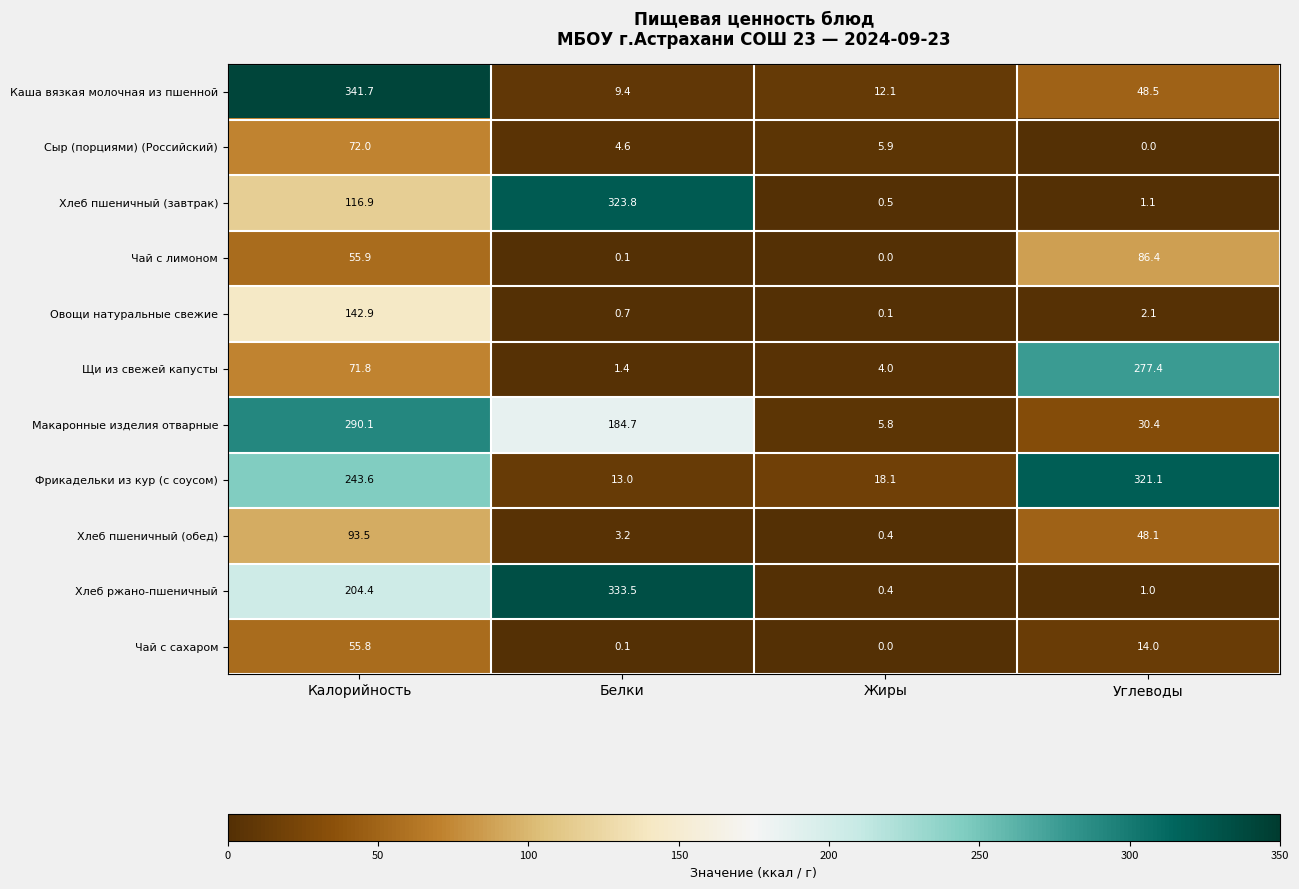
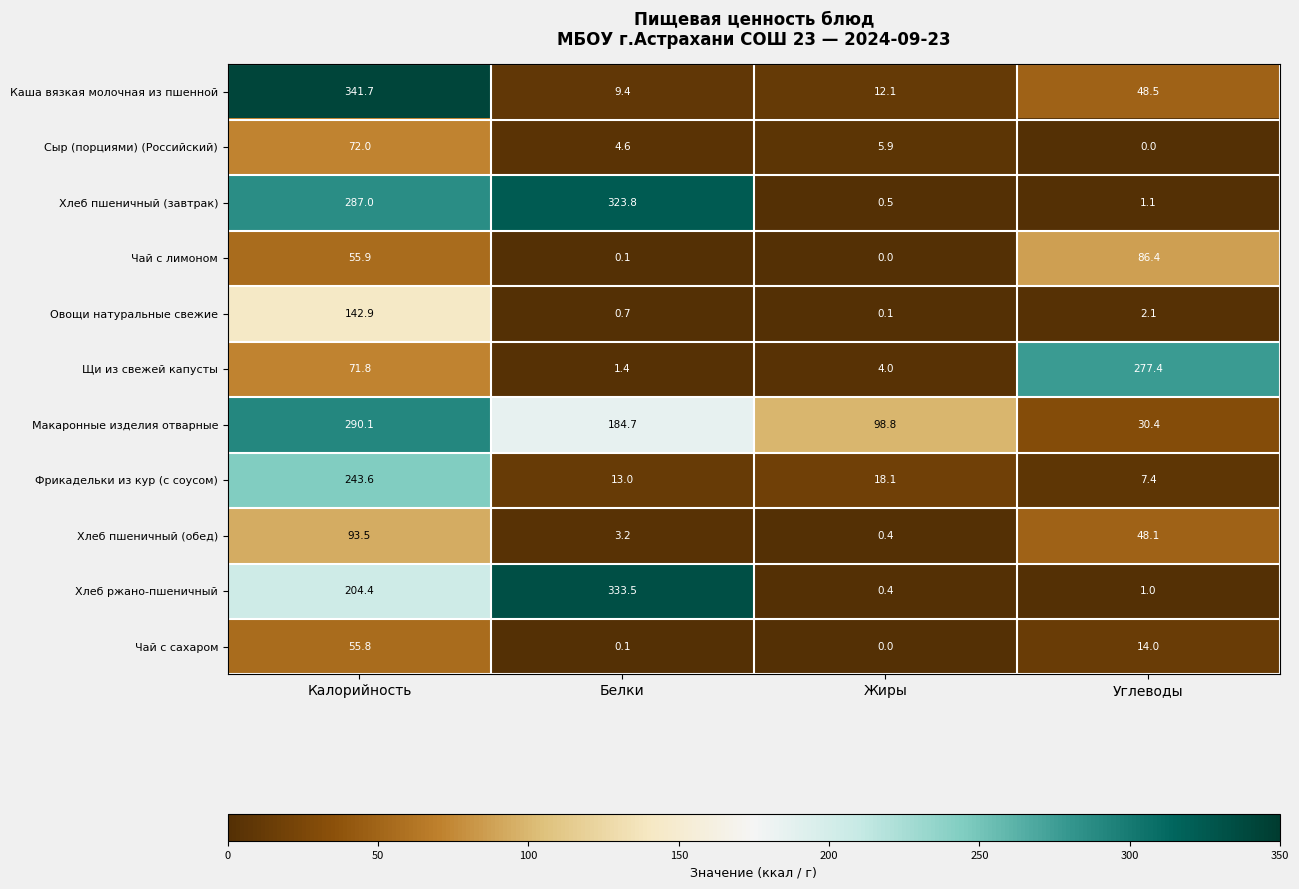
Хлеб пшеничный (завтрак), Калорийность: 116.9 -> 287.0
Макаронные изделия отварные, Жиры: 5.8 -> 98.8
Фрикадельки из кур (с соусом), Углеводы: 321.1 -> 7.4
